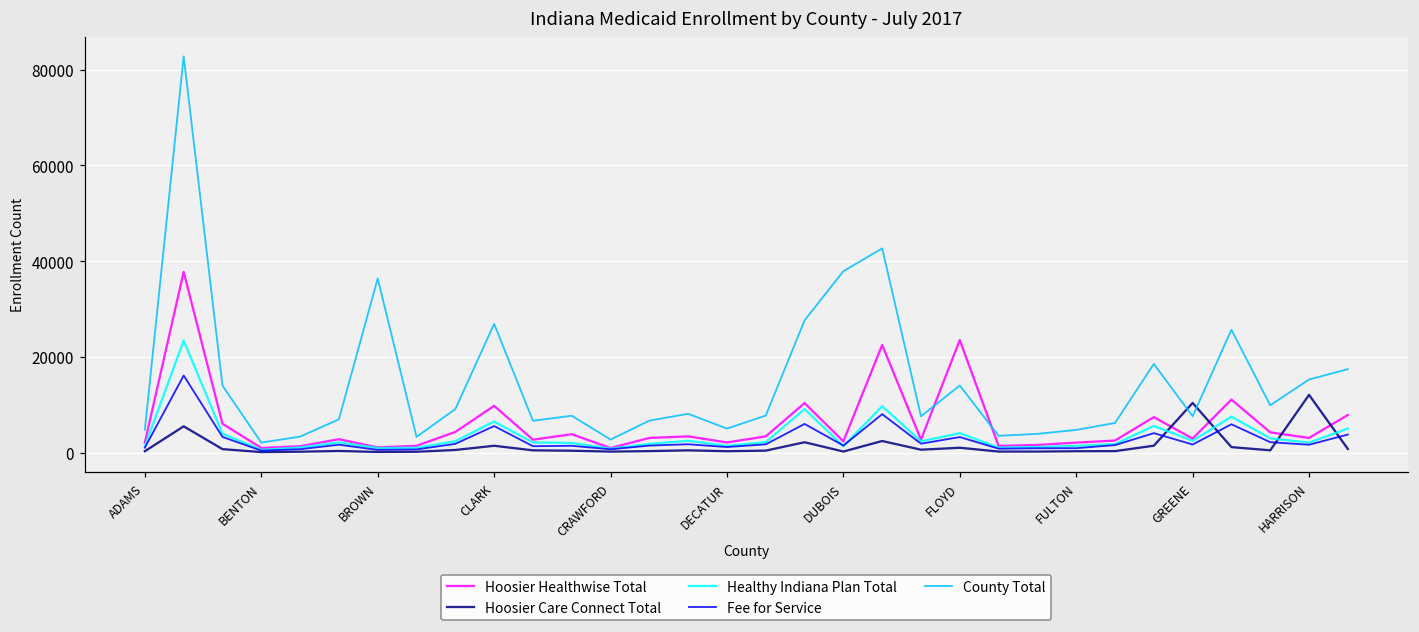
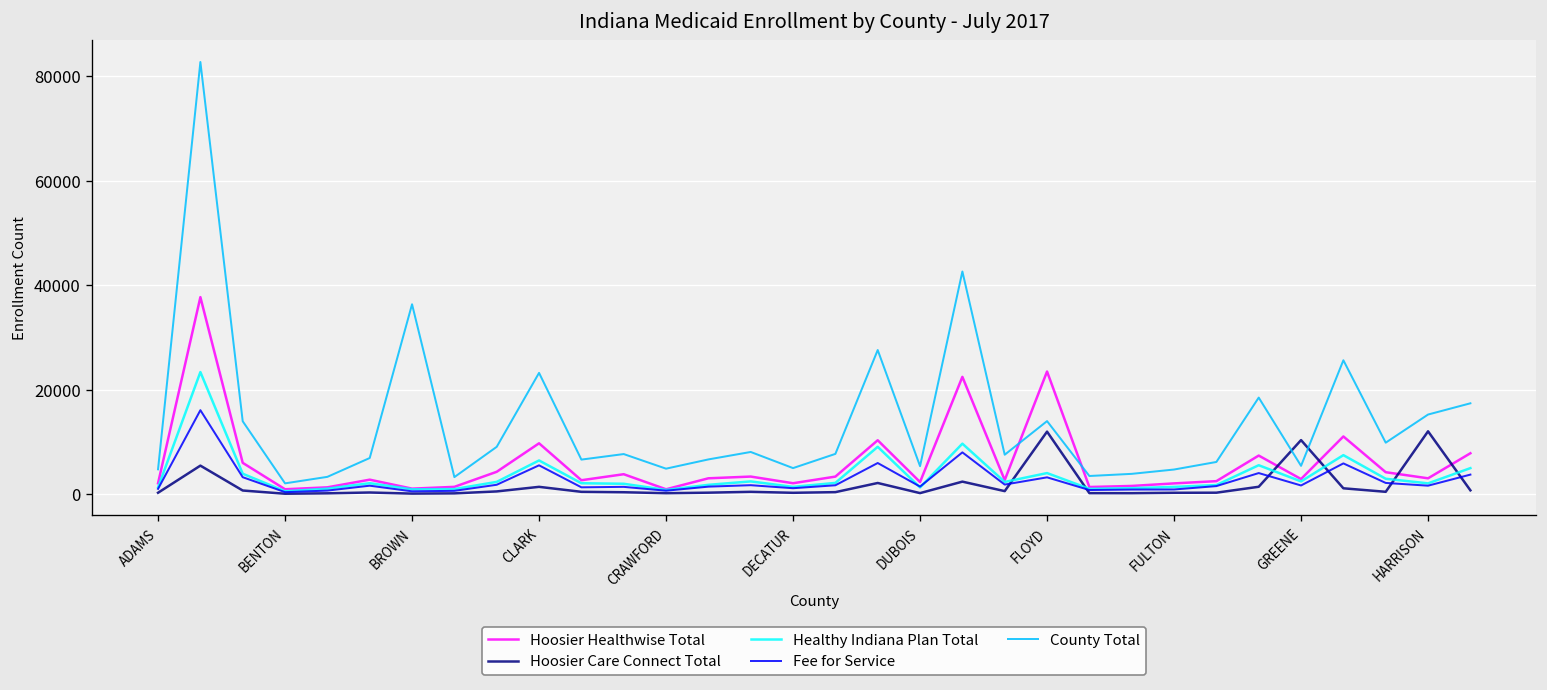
County Total, CLARK: 27000 -> 23000
County Total, CRAWFORD: 3000 -> 5000
County Total, DUBOIS: 38000 -> 5000
Hoosier Care Connect Total, FLOYD: 1000 -> 12000
County Total, GREENE: 8000 -> 5000
